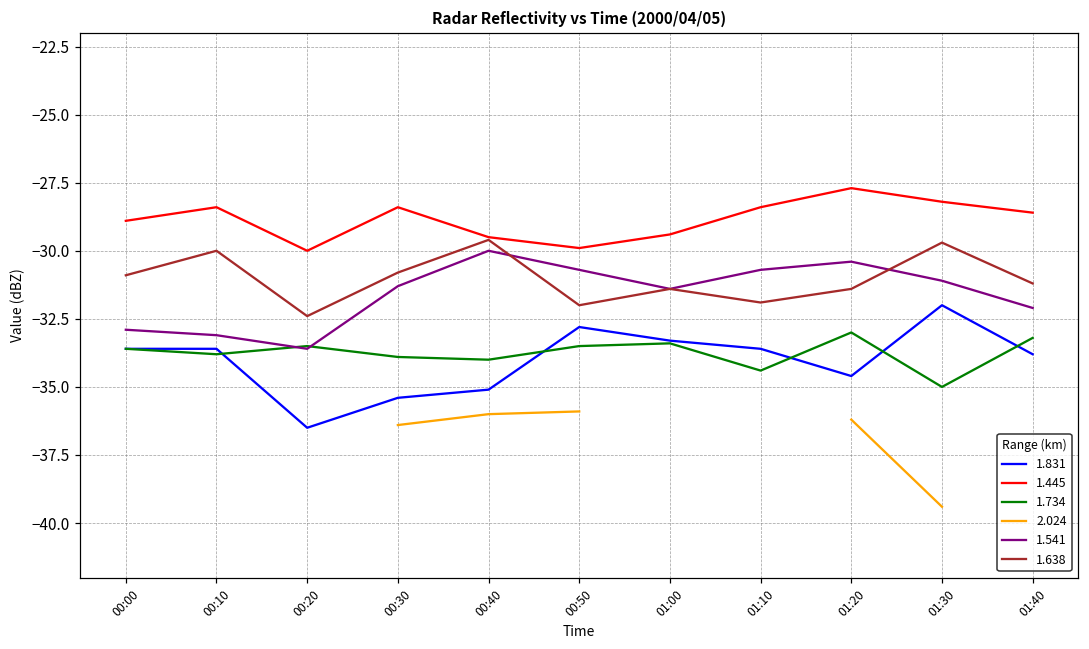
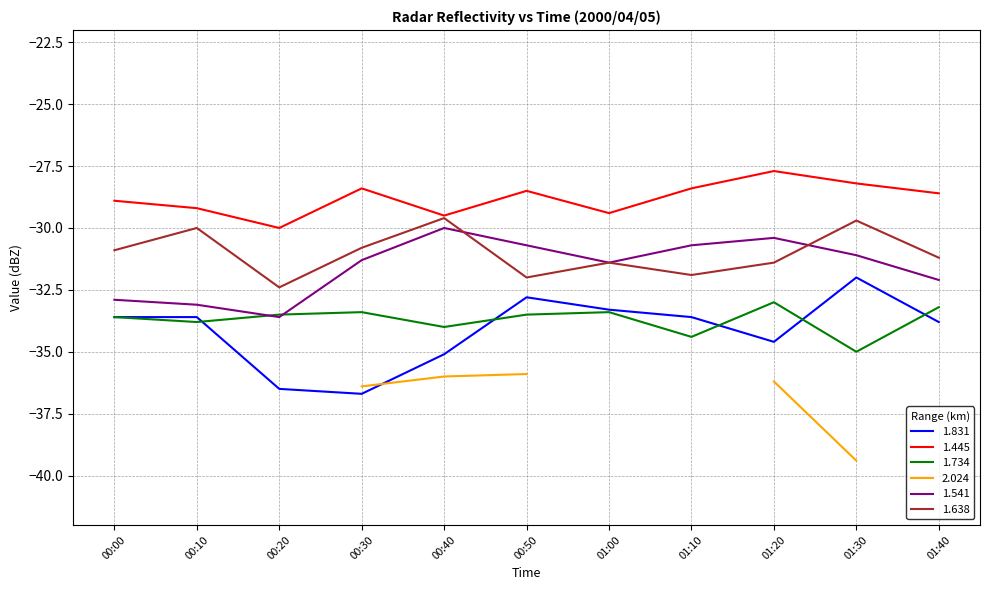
1.445, 00:10: -28.4 -> -29.2
1.831, 00:30: -35.4 -> -36.7
1.734, 00:30: -33.9 -> -33.4
1.445, 00:50: -29.9 -> -28.5
